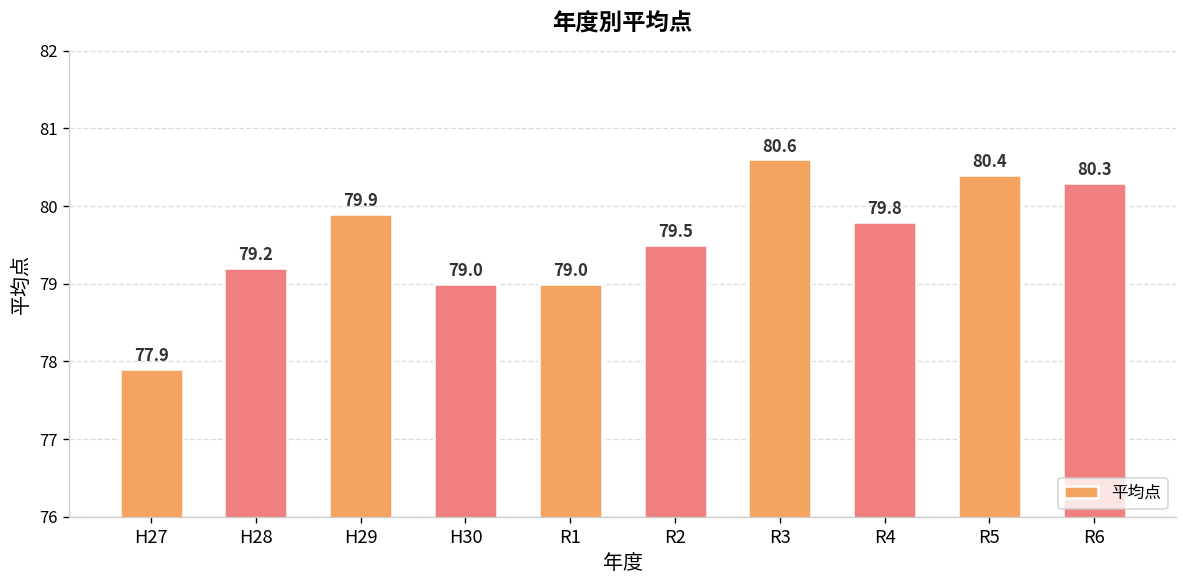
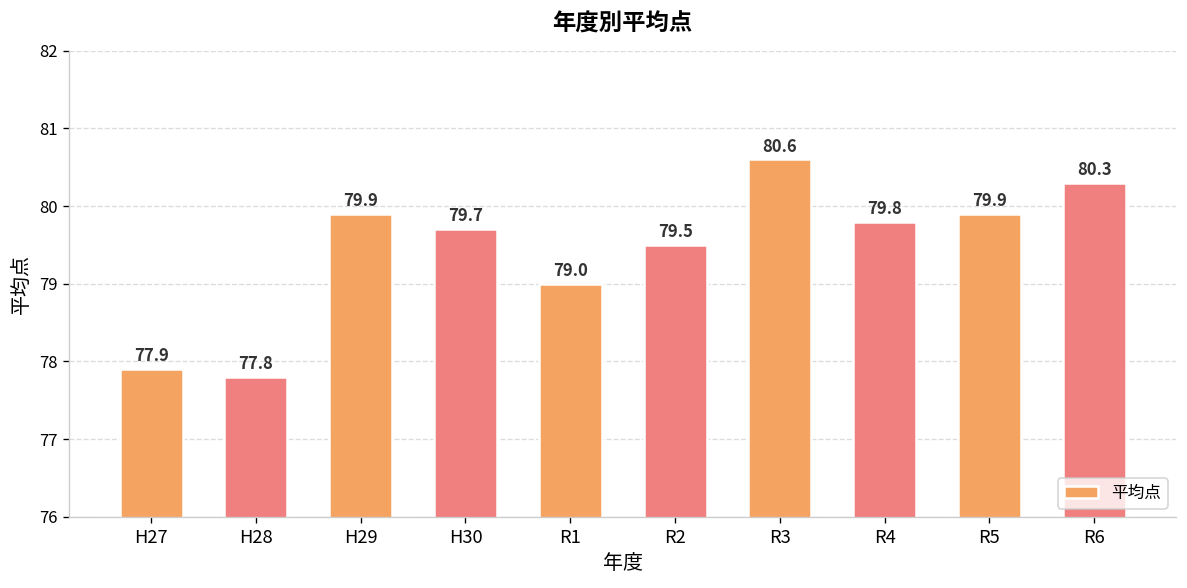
H28: 79.2 -> 77.8
H30: 79.0 -> 79.7
R5: 80.4 -> 79.9
